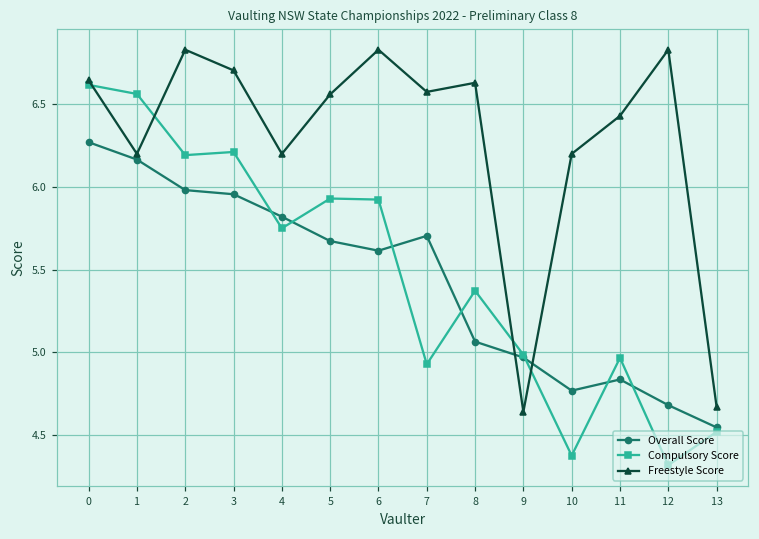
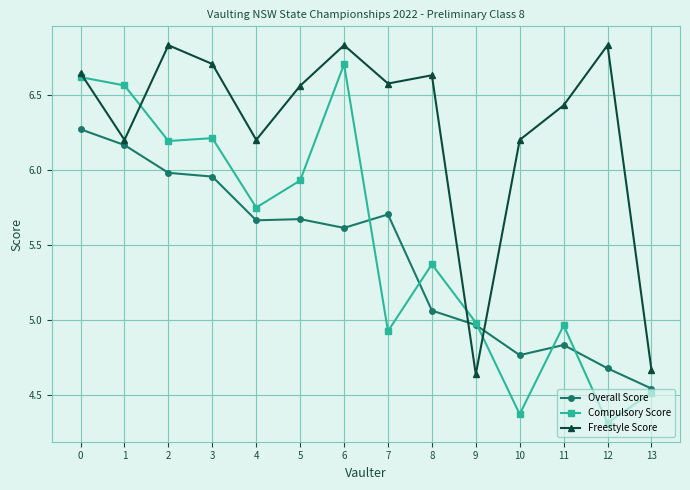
Overall Score, 4: 5.82 -> 5.66
Compulsory Score, 6: 5.92 -> 6.70
